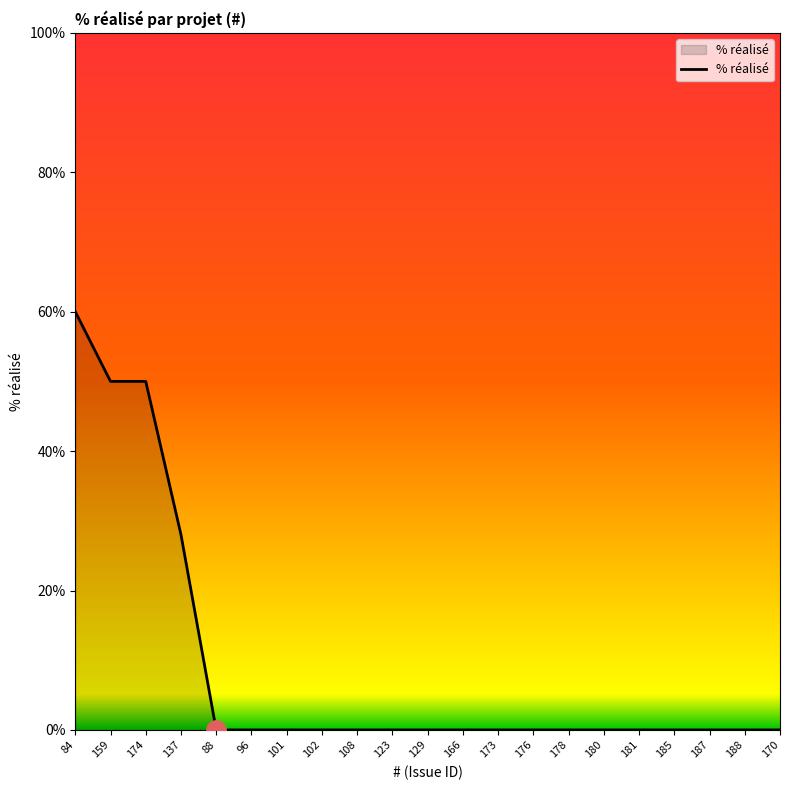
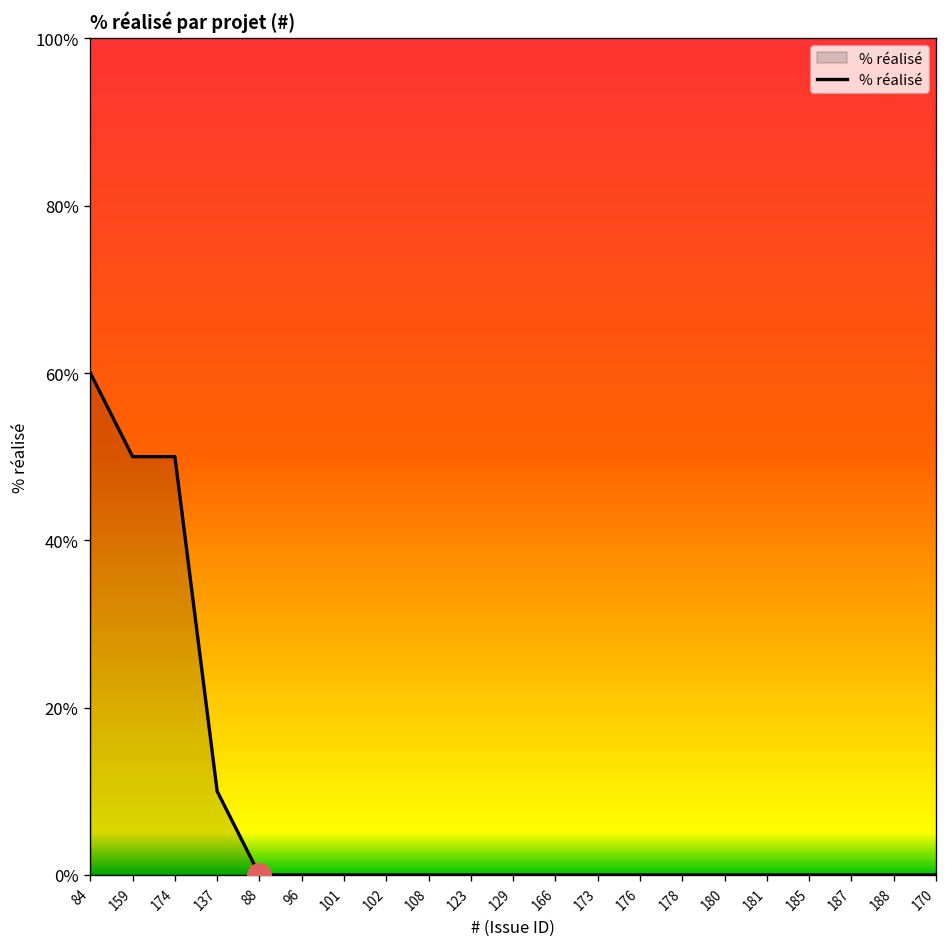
% réalisé, 137: 28% -> 10%
